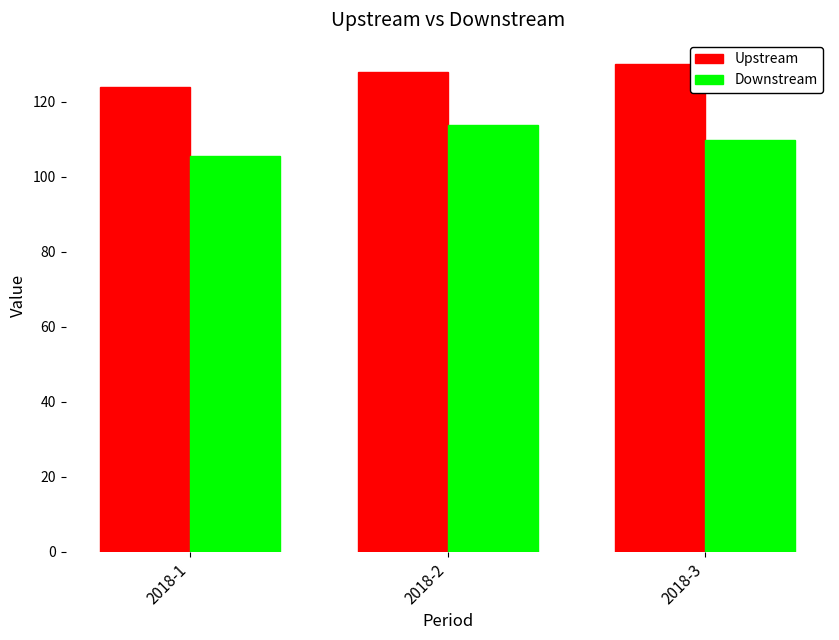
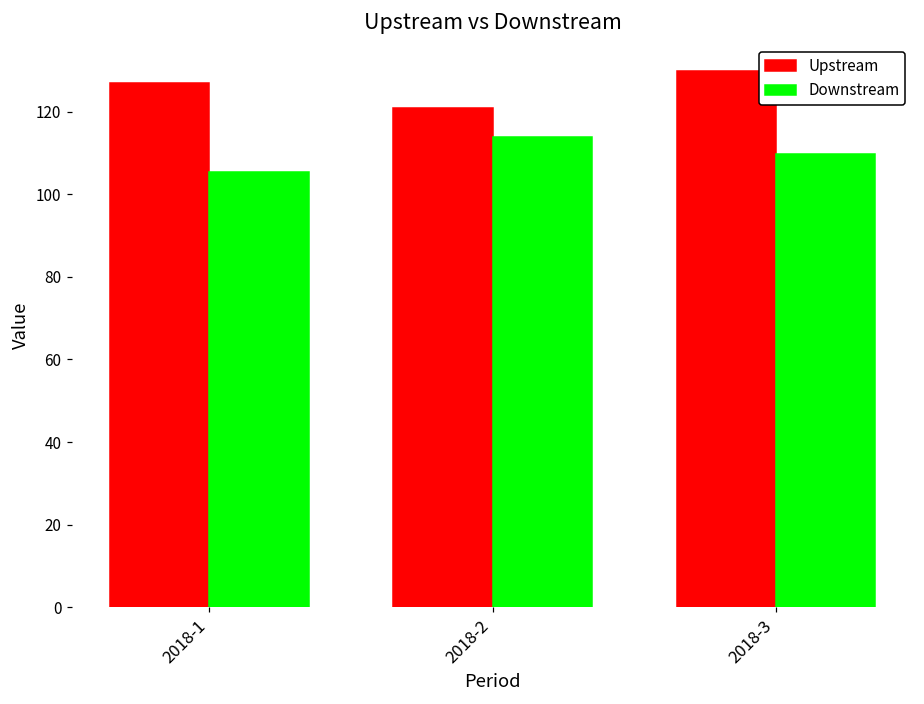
Upstream, 2018-1: 124 -> 127
Upstream, 2018-2: 128 -> 121
